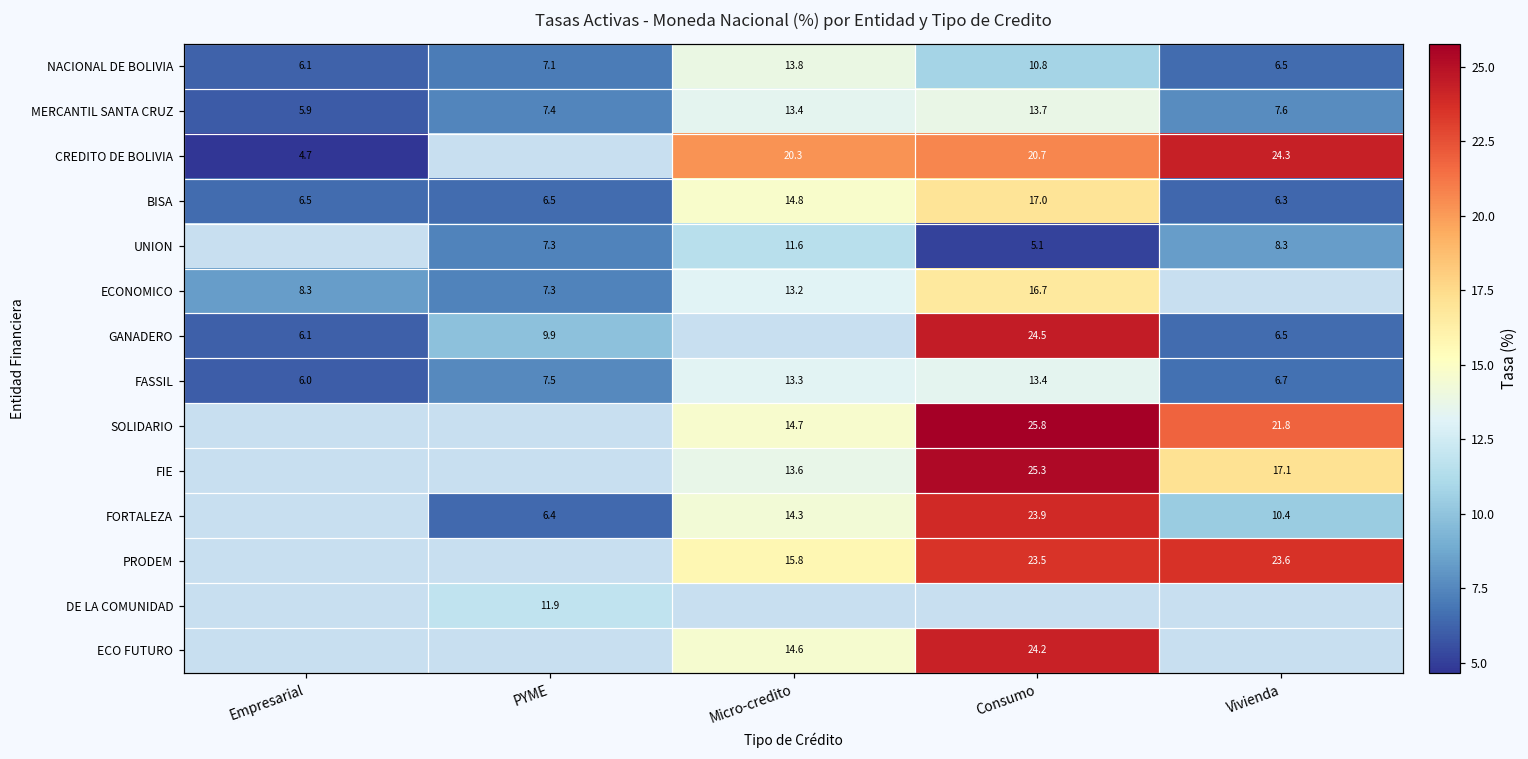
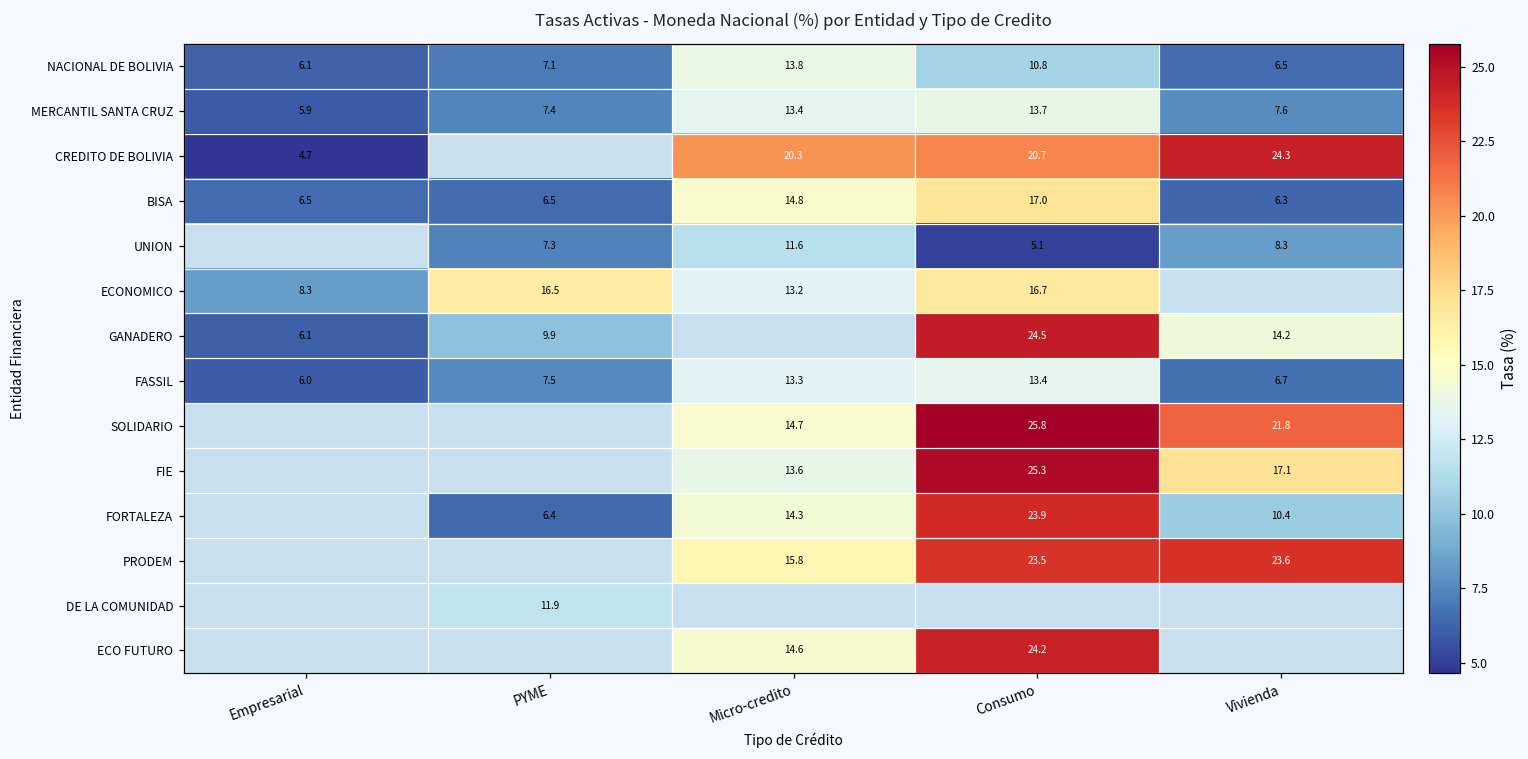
ECONOMICO, PYME: 7.3 -> 16.5
GANADERO, Vivienda: 6.5 -> 14.2
